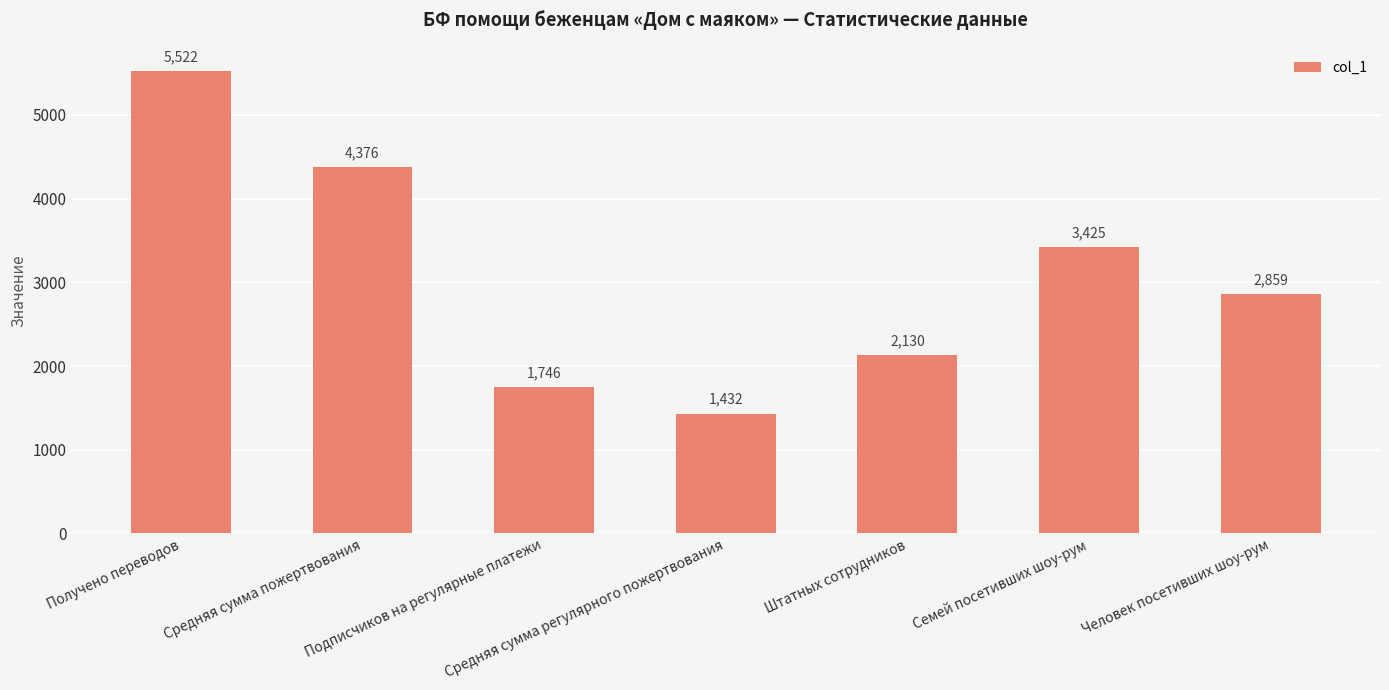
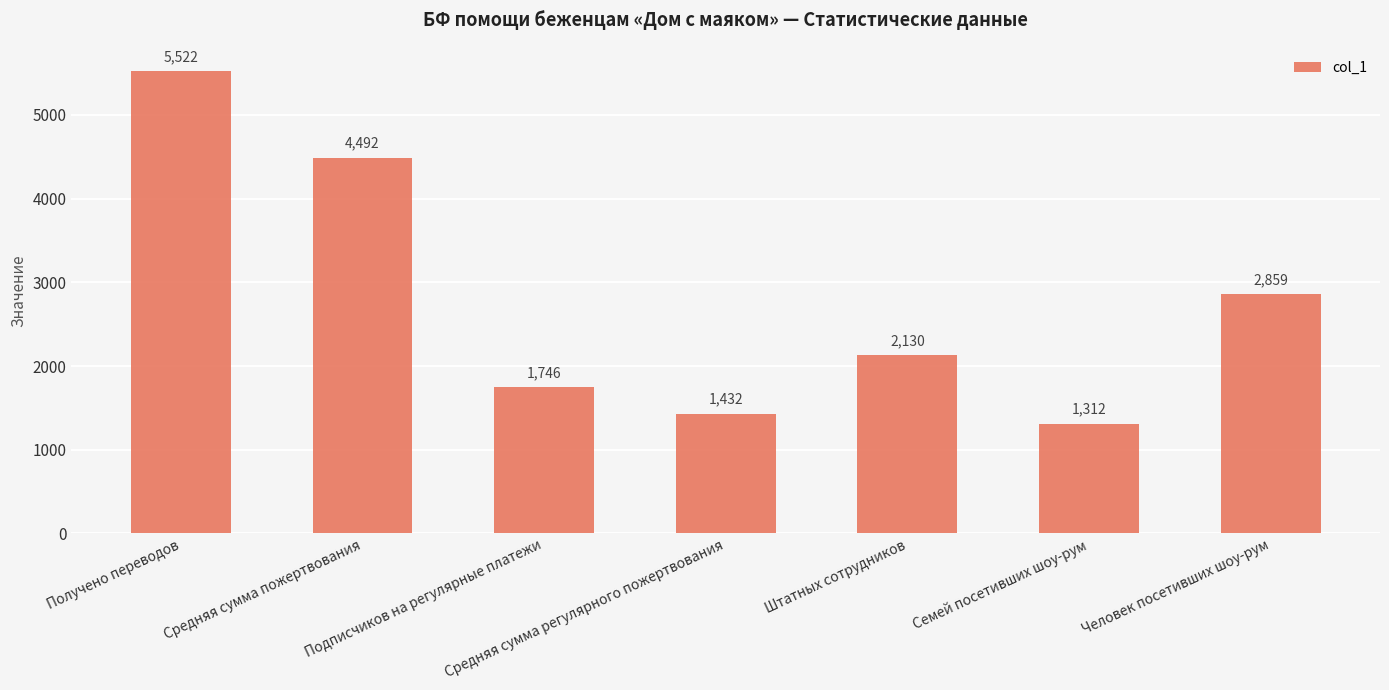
Средняя сумма пожертвования: 4,376 -> 4,492
Семей посетивших шоу-рум: 3,425 -> 1,312
